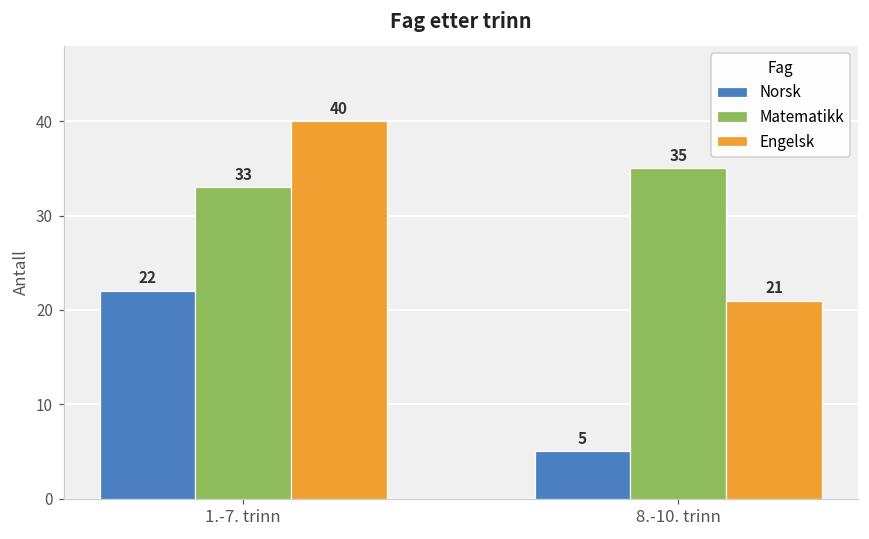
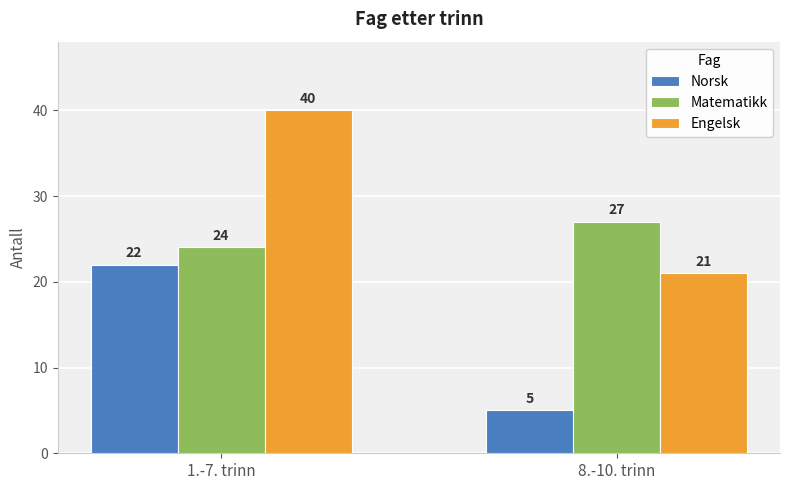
Matematikk, 1.-7. trinn: 33 -> 24
Matematikk, 8.-10. trinn: 35 -> 27
